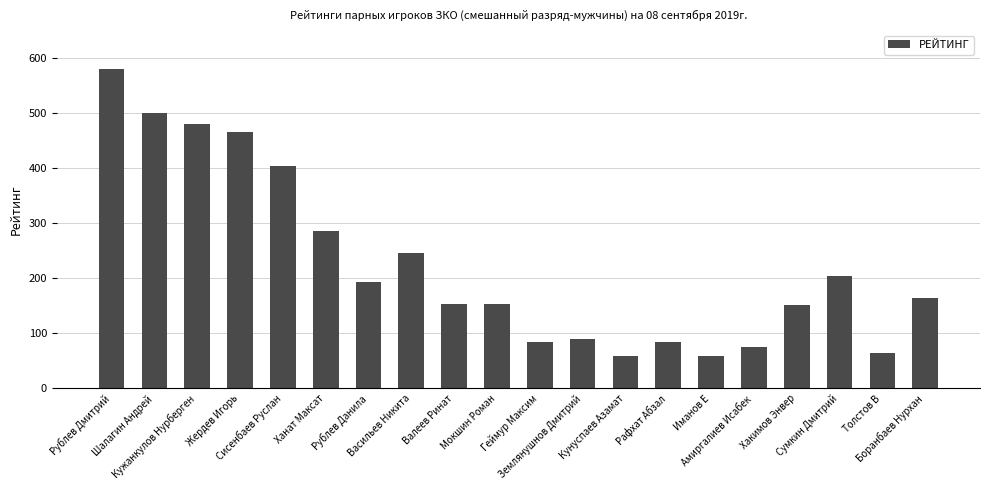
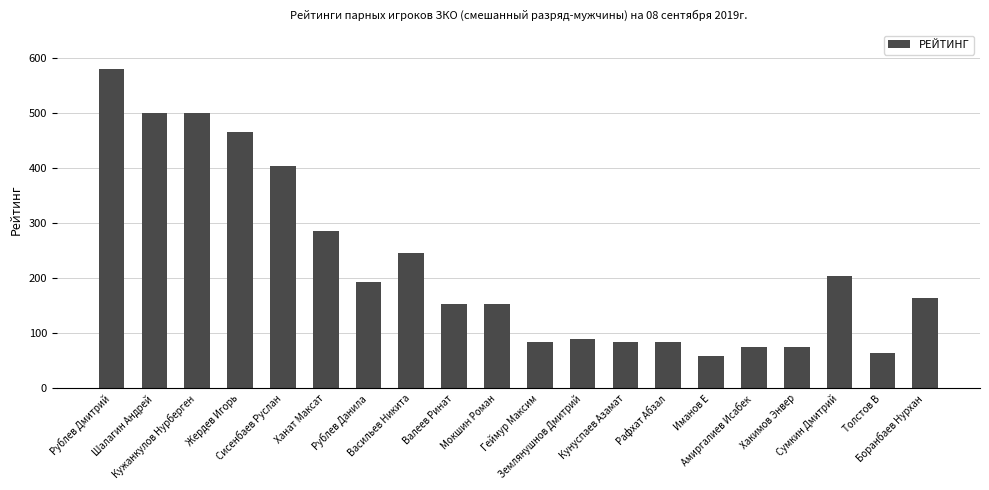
Кужанкулов Нурберген: 480 -> 500
Кунуспаев Азамат: 60 -> 90
Хакимов Энвер: 150 -> 80
